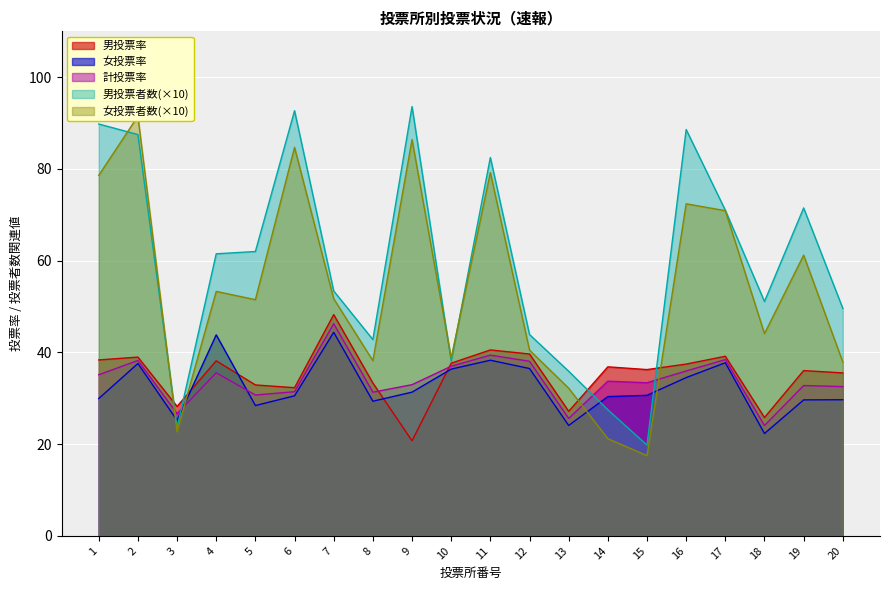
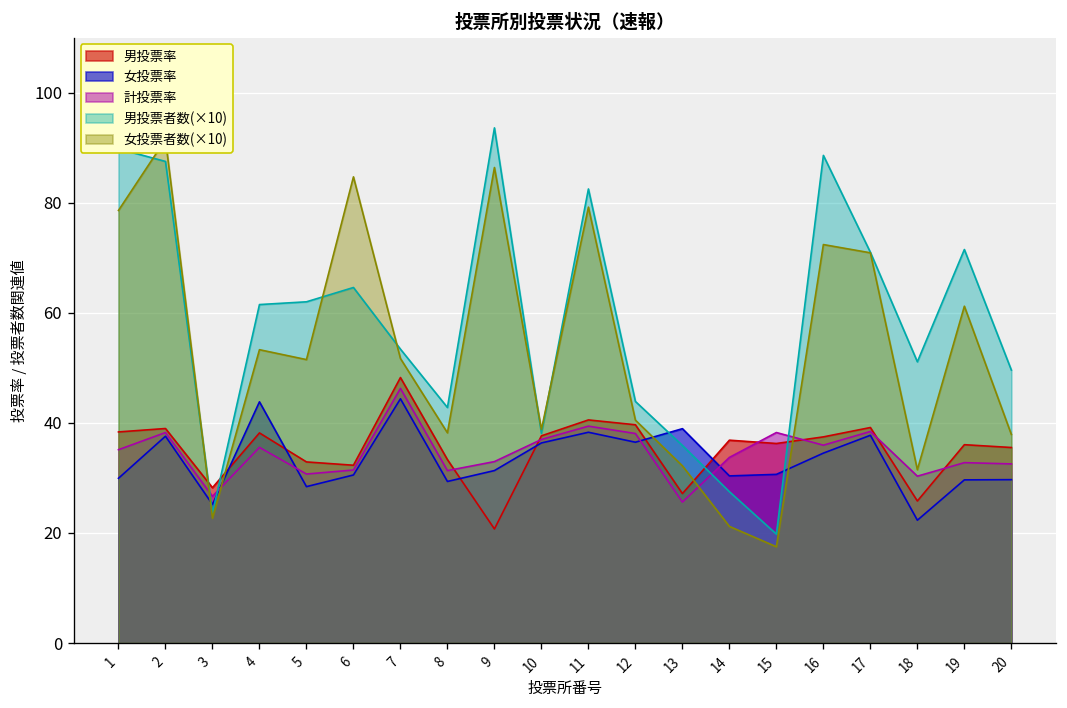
男投票者数(×10), 6: 93 -> 65
女投票率, 13: 24 -> 39
計投票率, 15: 33 -> 38
計投票率, 18: 24 -> 30
女投票者数(×10), 18: 44 -> 32
